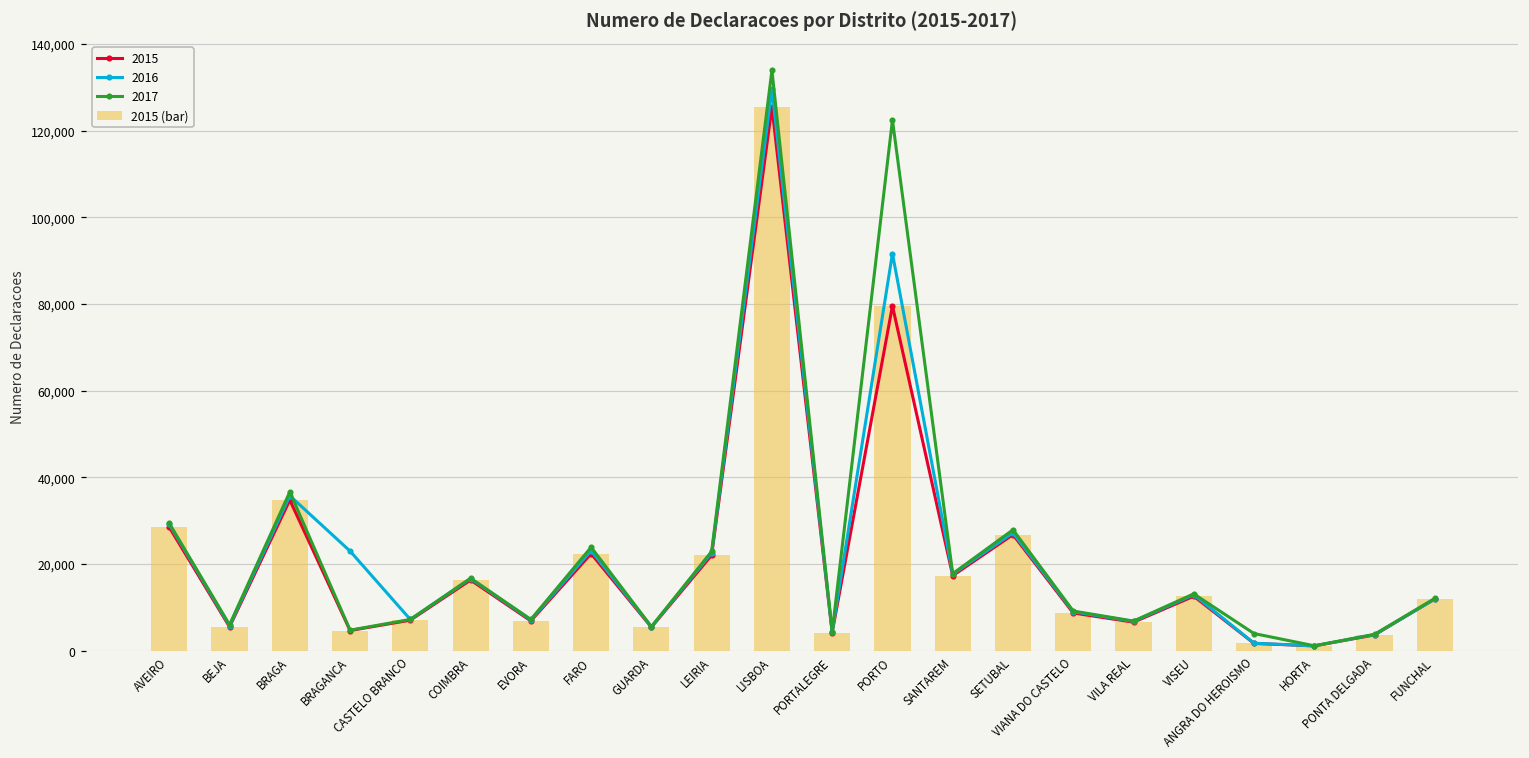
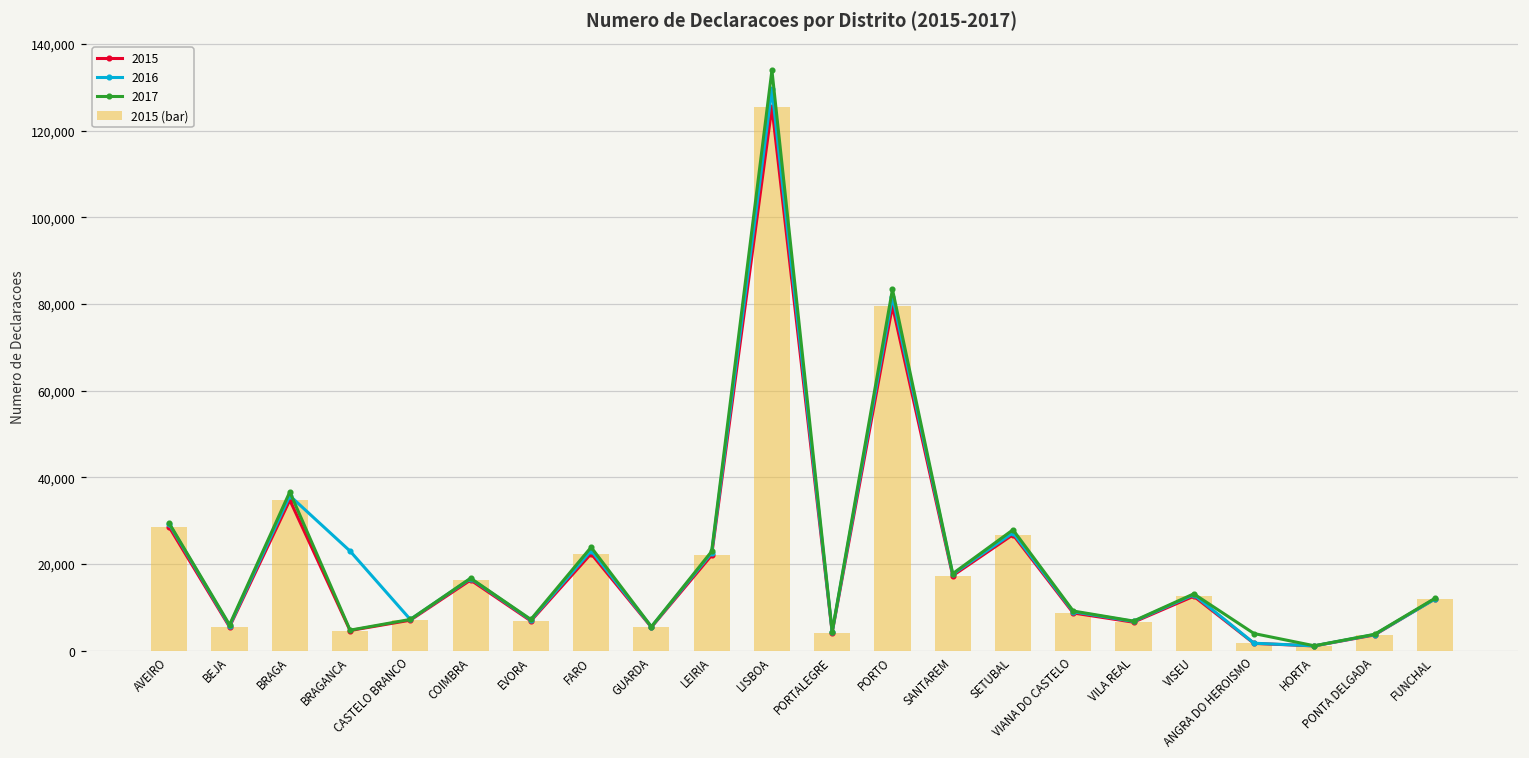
2016, PORTO: 92,000 -> 82,000
2017, PORTO: 122,000 -> 83,000
